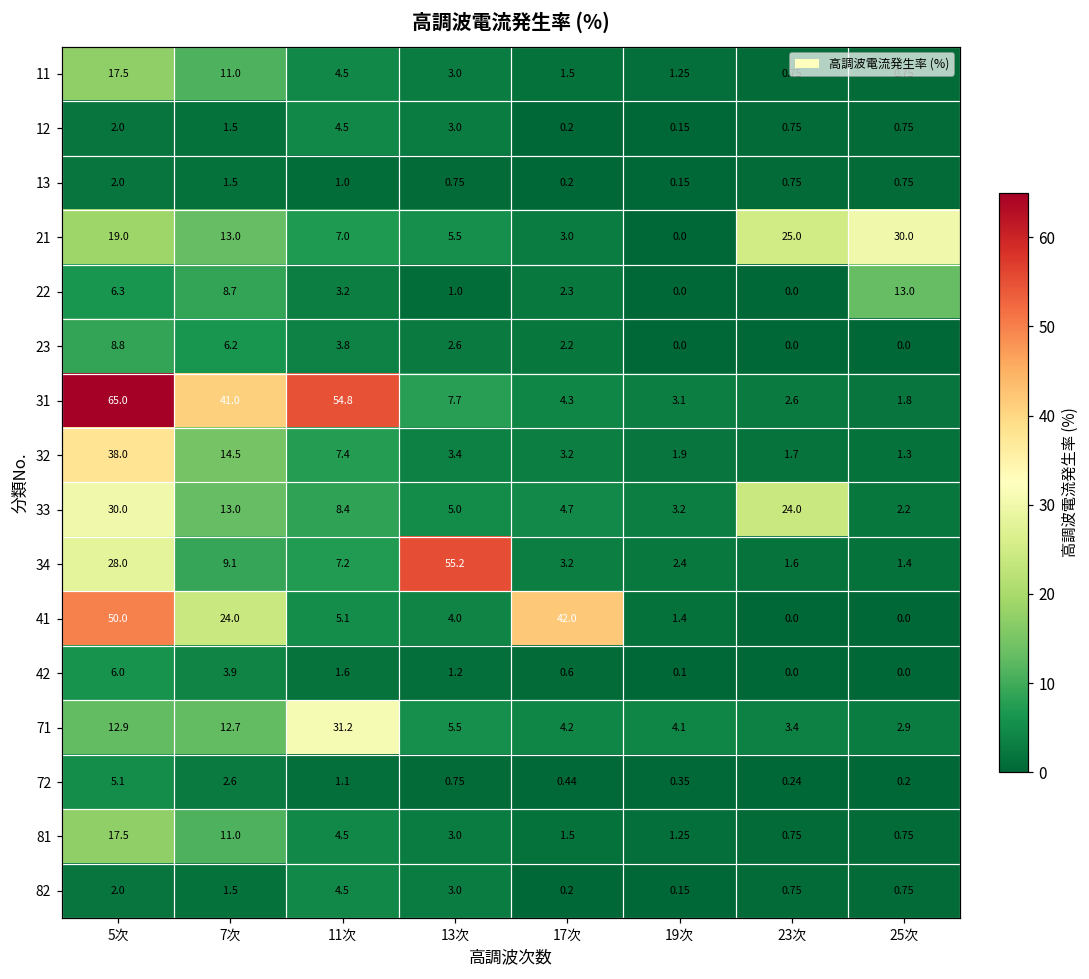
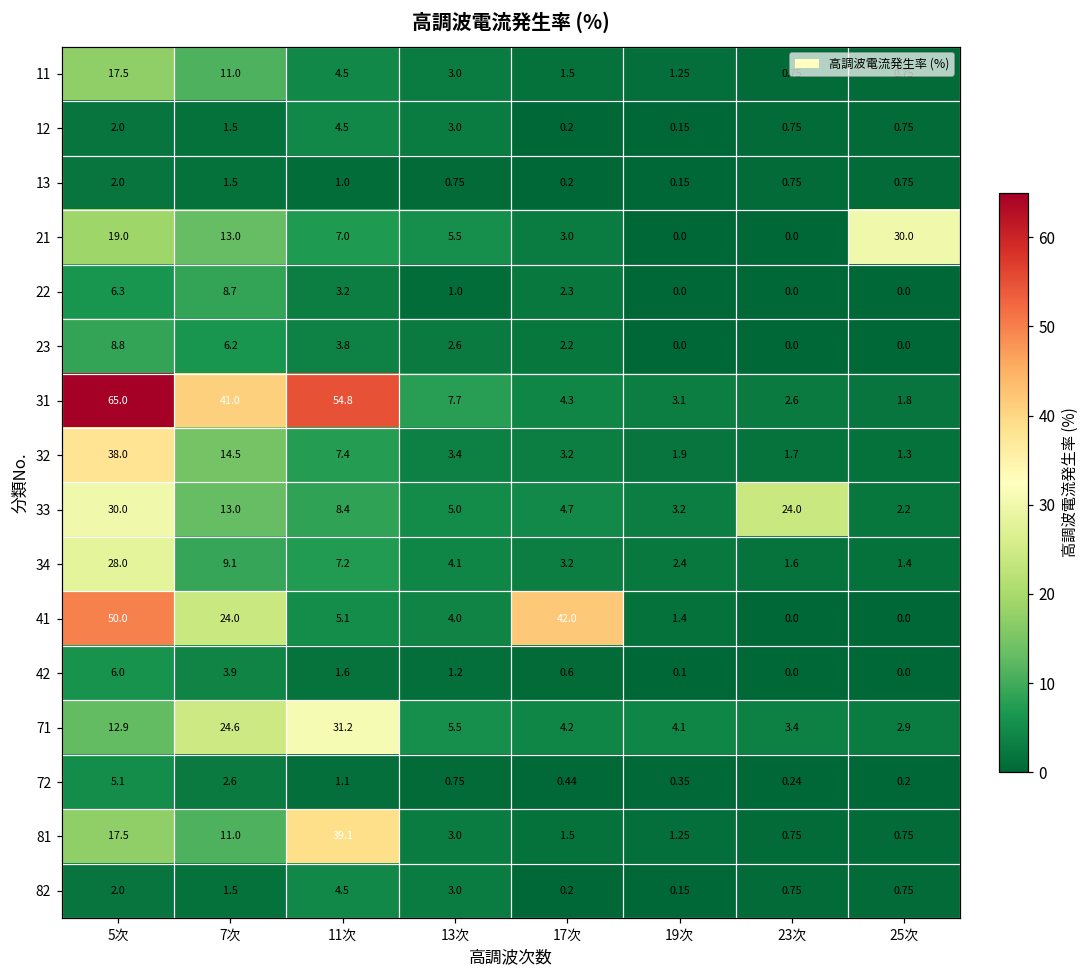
21, 23次: 25.0 -> 0.0
22, 25次: 13.0 -> 0.0
34, 13次: 55.2 -> 4.1
71, 7次: 12.7 -> 24.6
81, 11次: 4.5 -> 39.1
